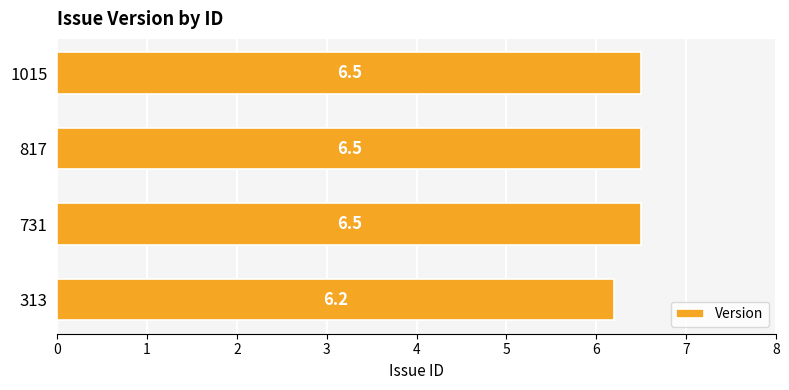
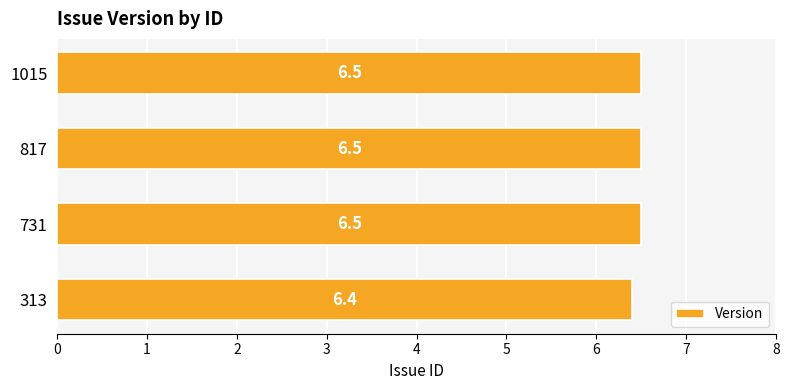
313: 6.2 -> 6.4
